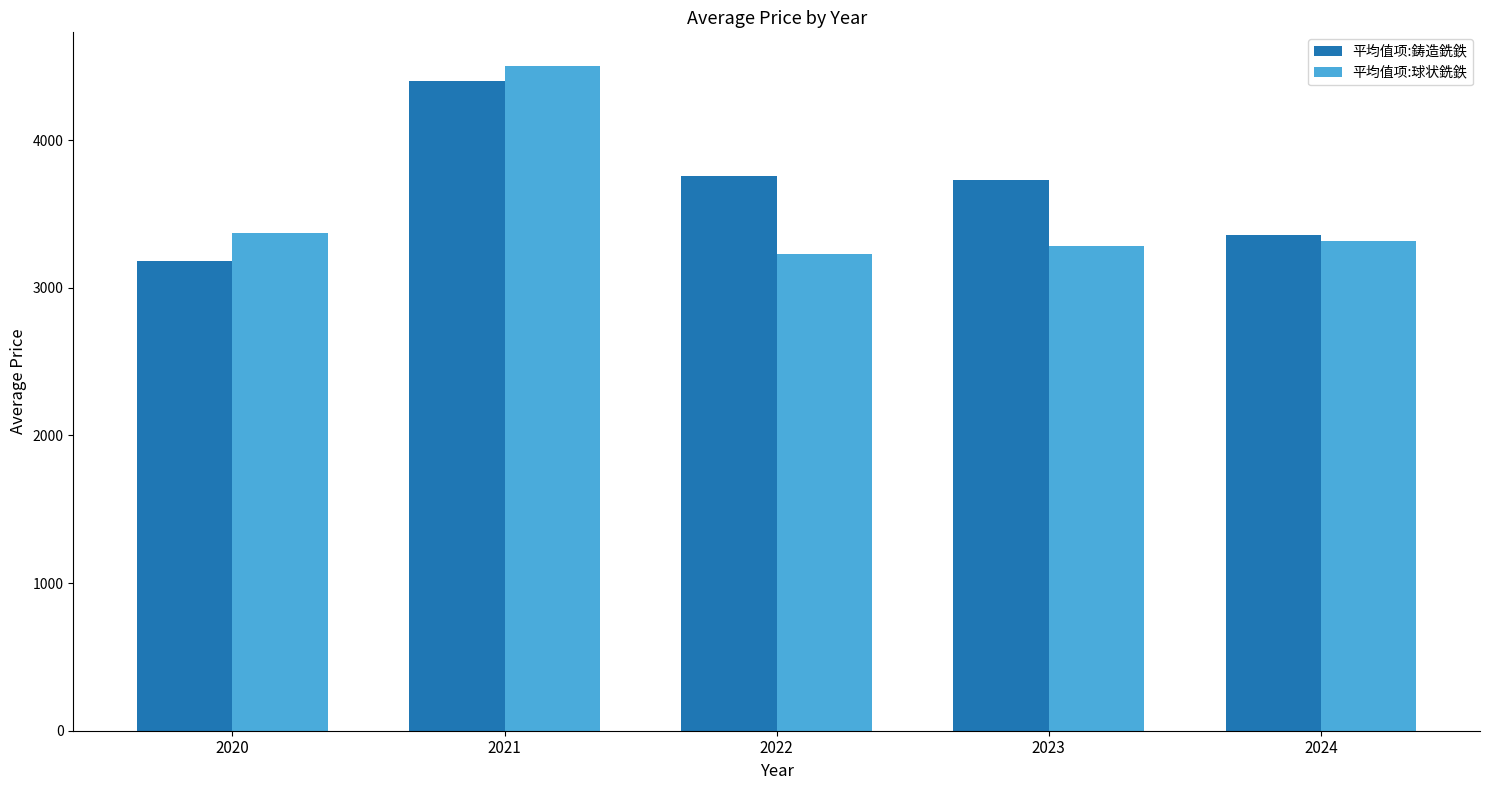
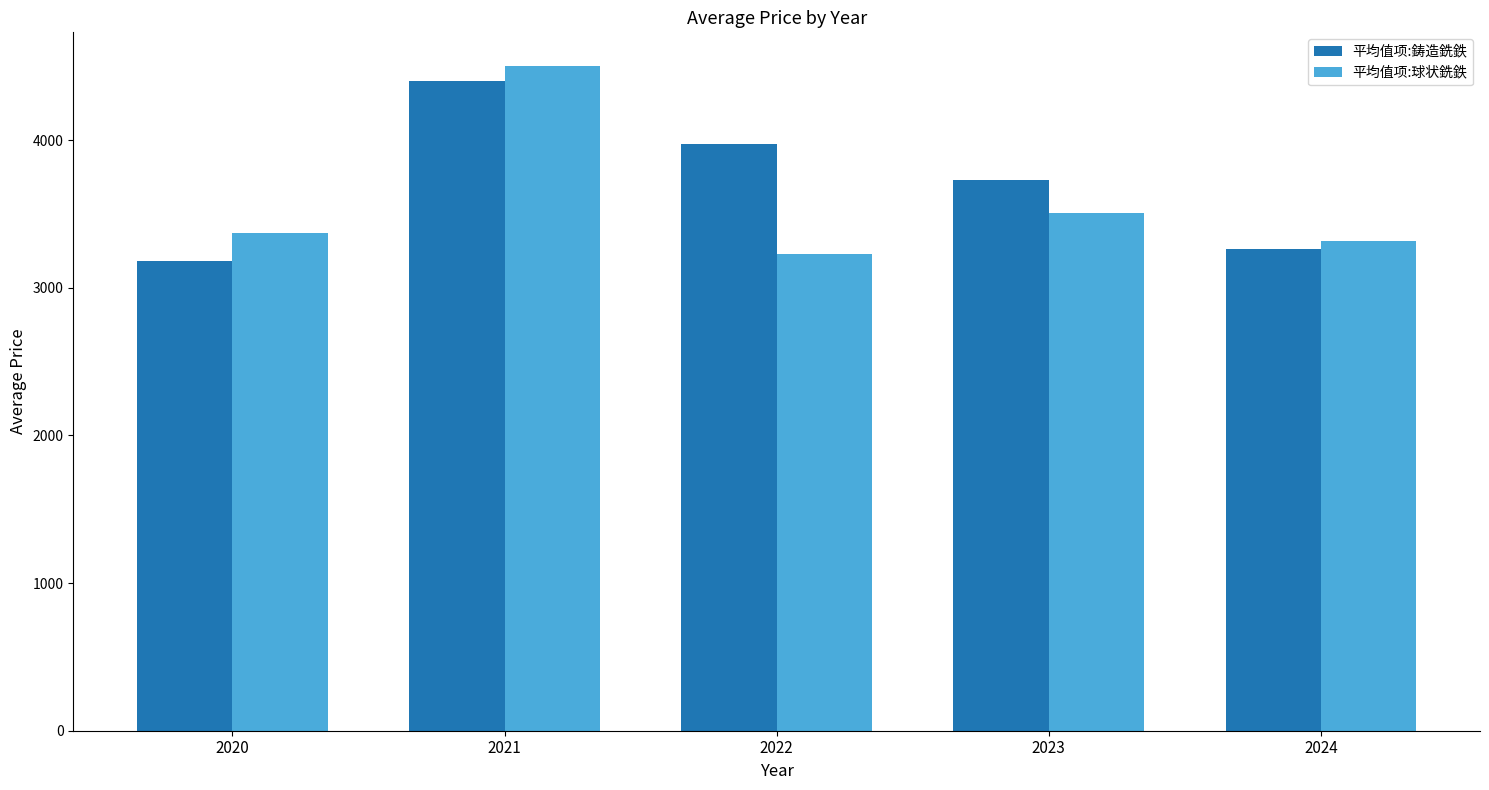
平均值项:鋳造銑鉄, 2022: 3760 -> 3980
平均值项:球状銑鉄, 2023: 3290 -> 3510
平均值项:鋳造銑鉄, 2024: 3360 -> 3270
